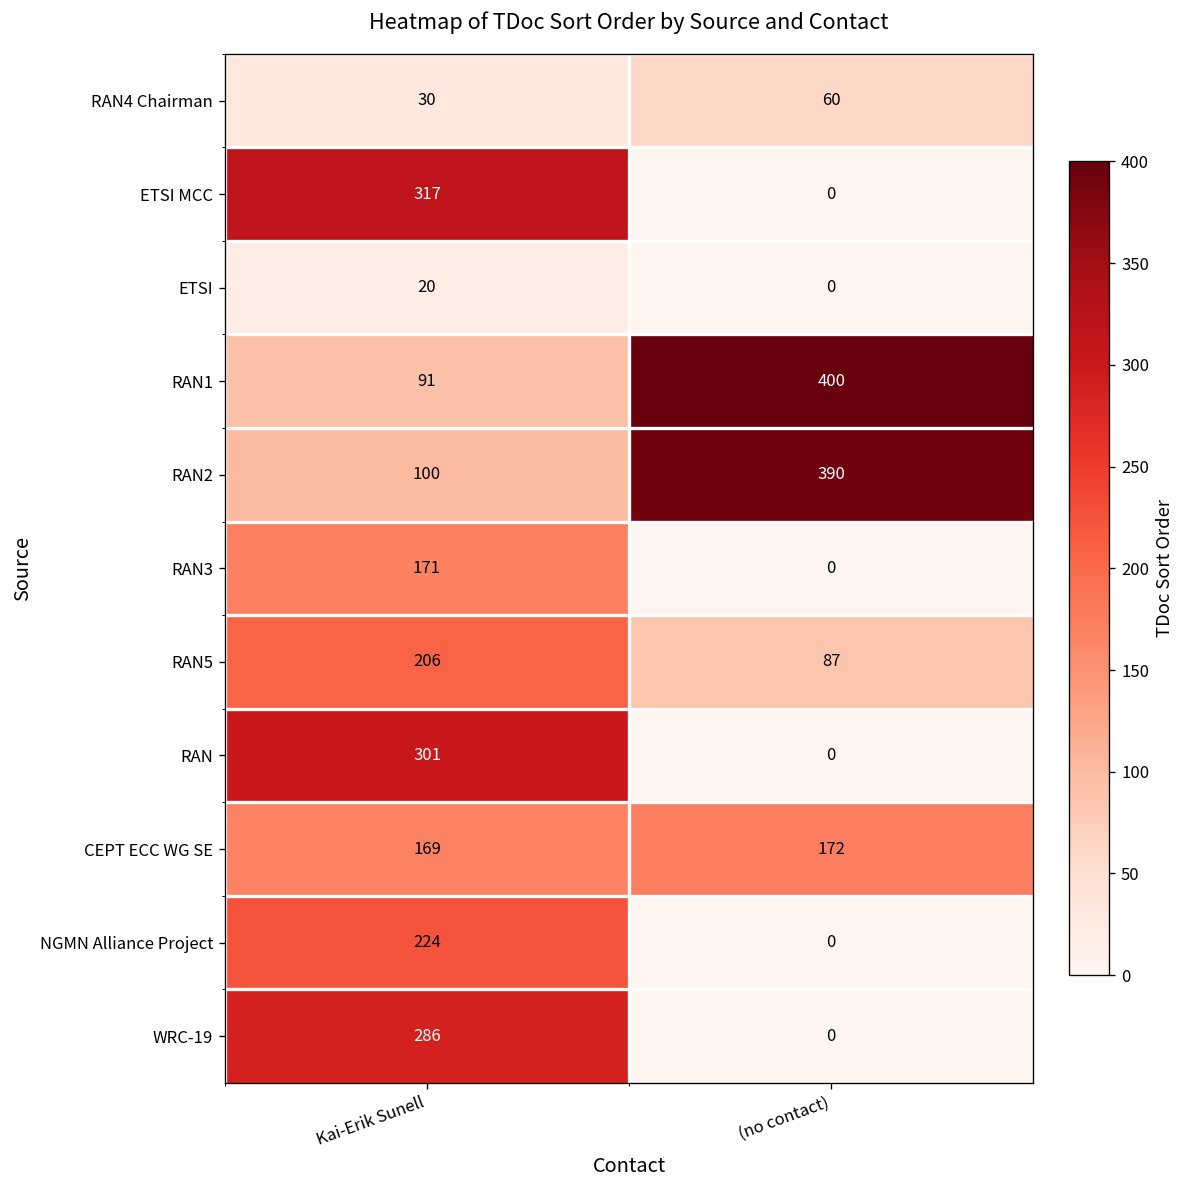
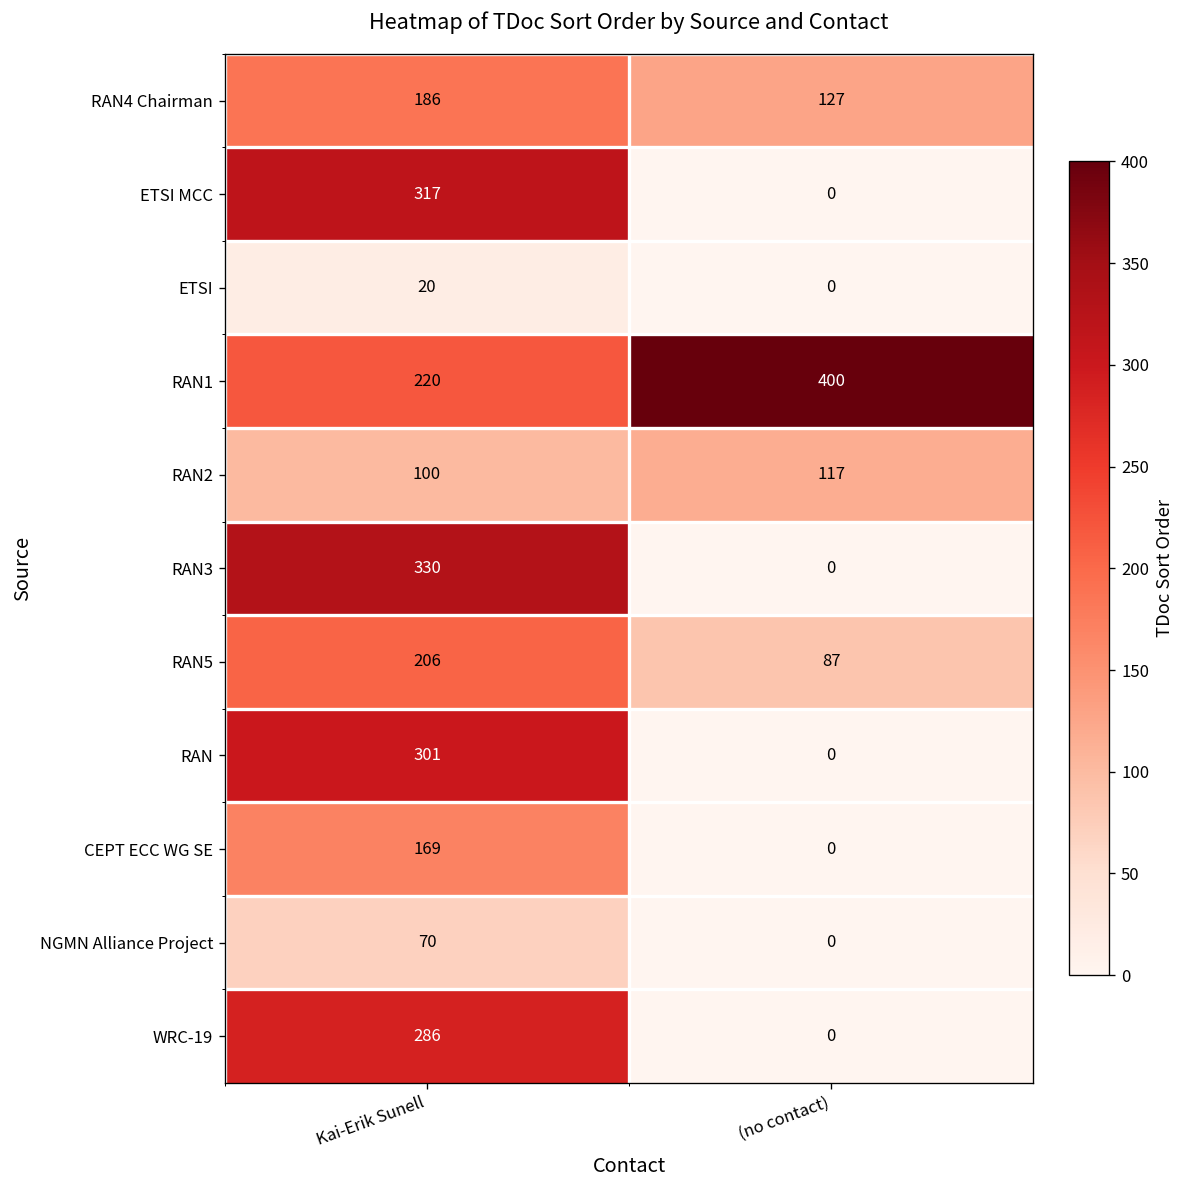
RAN4 Chairman, Kai-Erik Sunell: 30 -> 186
RAN4 Chairman, (no contact): 60 -> 127
RAN1, Kai-Erik Sunell: 91 -> 220
RAN2, (no contact): 390 -> 117
RAN3, Kai-Erik Sunell: 171 -> 330
CEPT ECC WG SE, (no contact): 172 -> 0
NGMN Alliance Project, Kai-Erik Sunell: 224 -> 70
